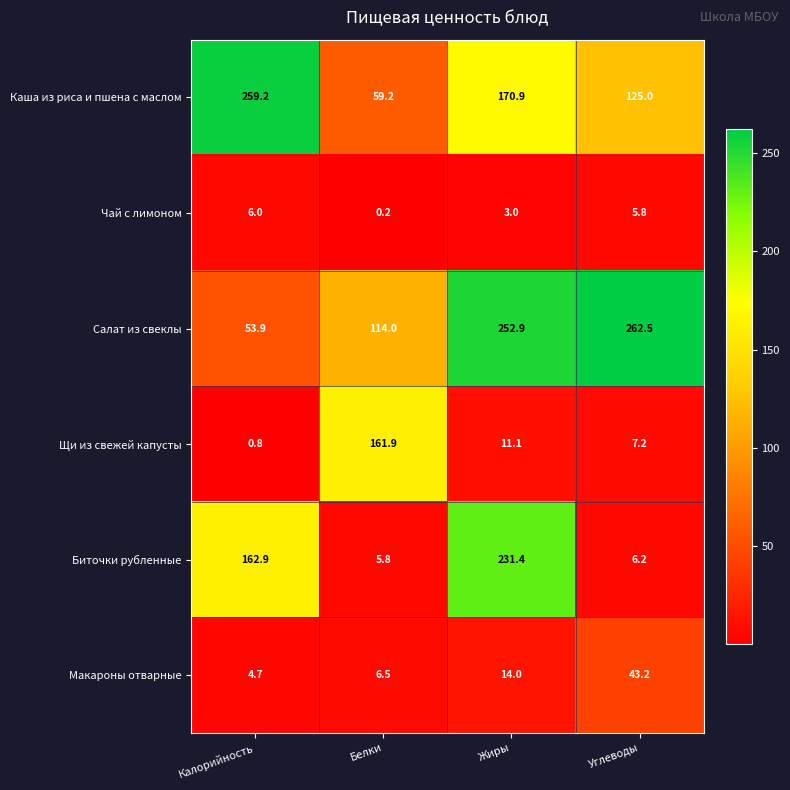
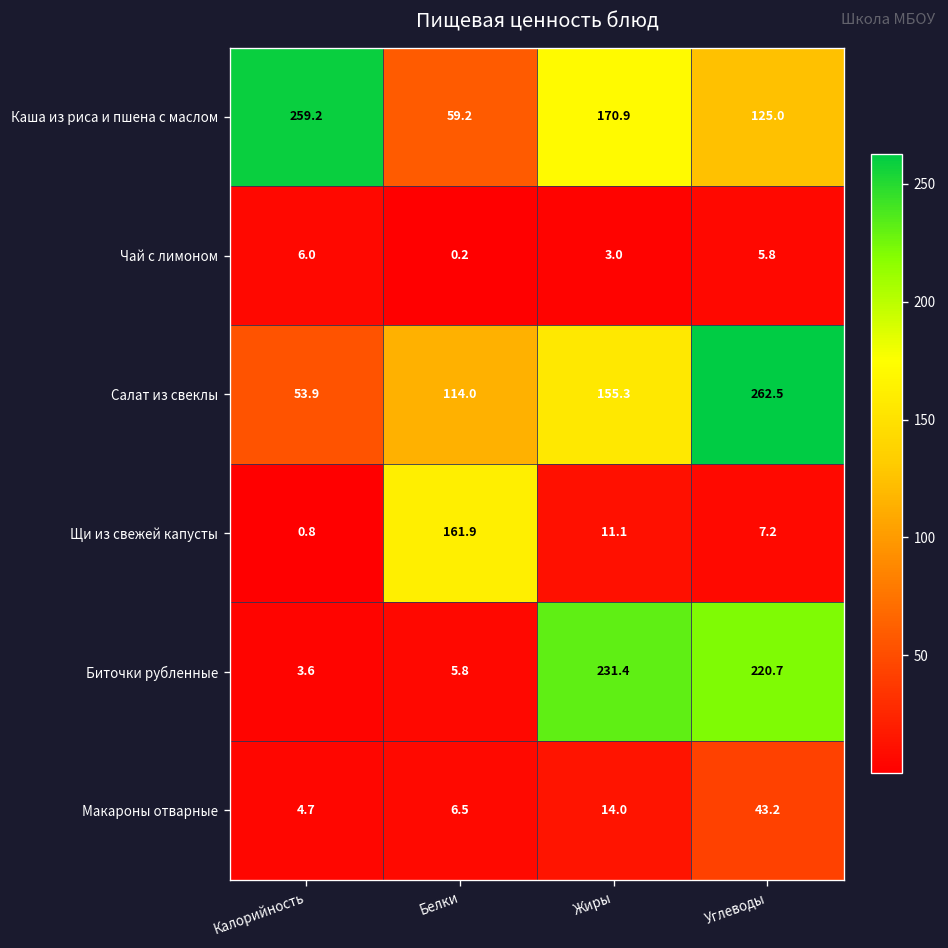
Салат из свеклы, Жиры: 252.9 -> 155.3
Биточки рубленные, Калорийность: 162.9 -> 3.6
Биточки рубленные, Углеводы: 6.2 -> 220.7
